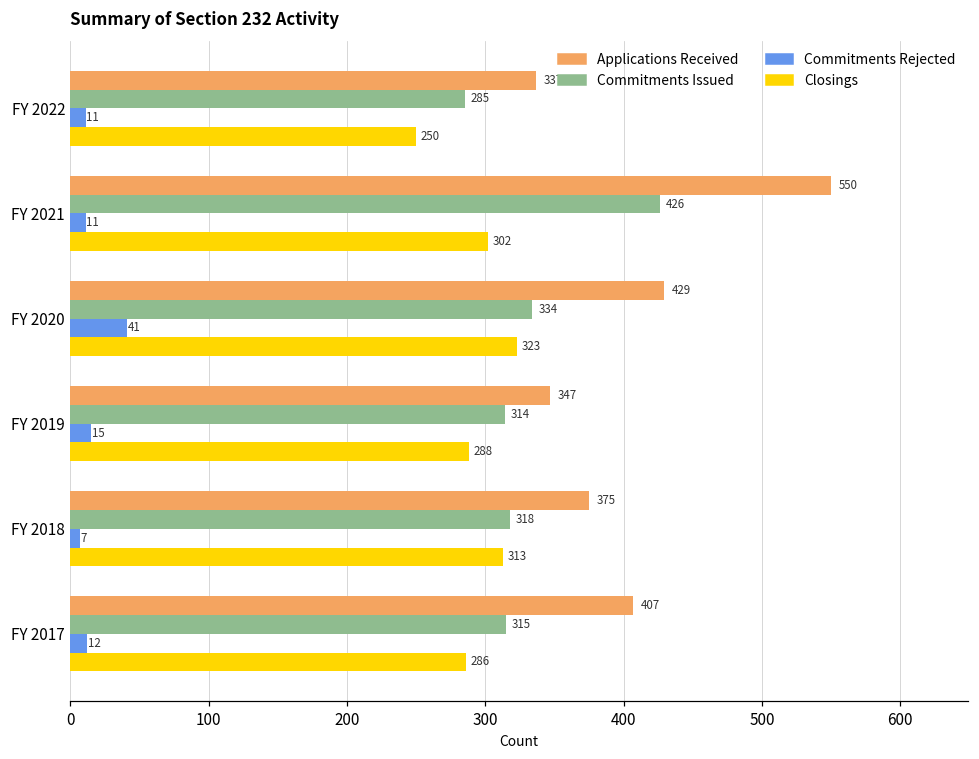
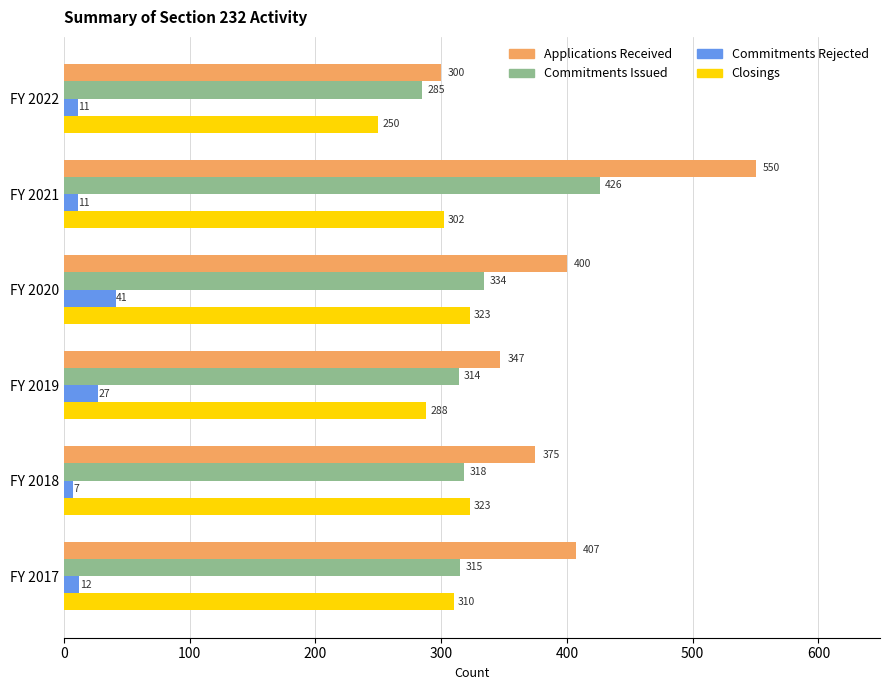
Applications Received, FY 2022: 337 -> 300
Applications Received, FY 2020: 429 -> 400
Commitments Rejected, FY 2019: 15 -> 27
Closings, FY 2018: 313 -> 323
Closings, FY 2017: 286 -> 310
